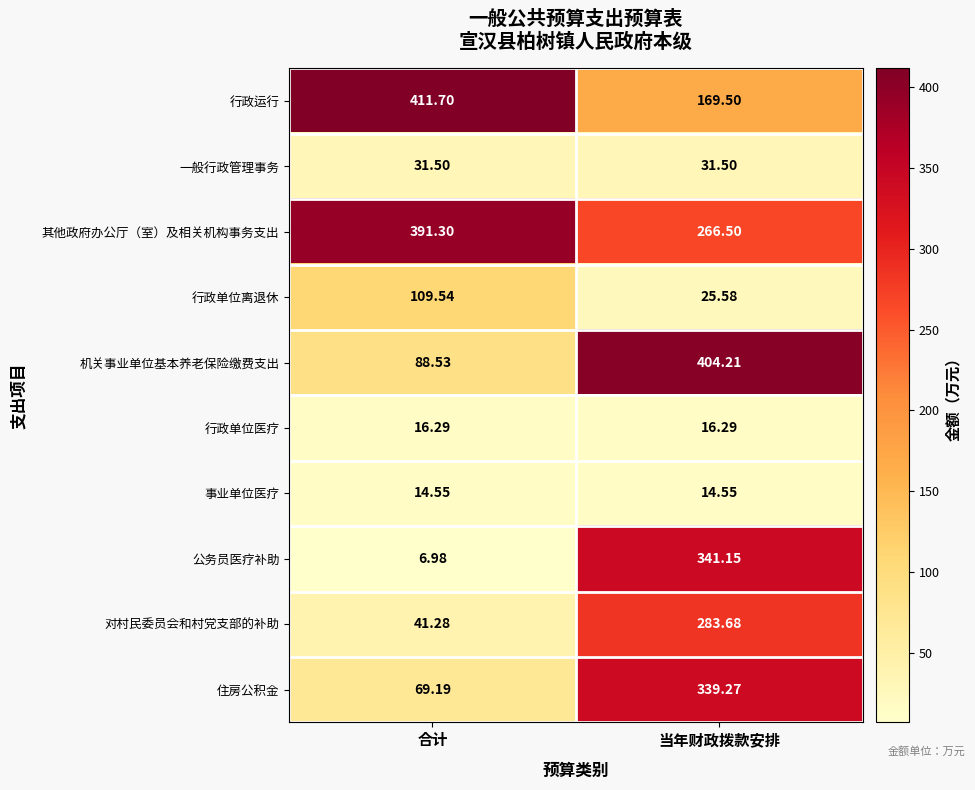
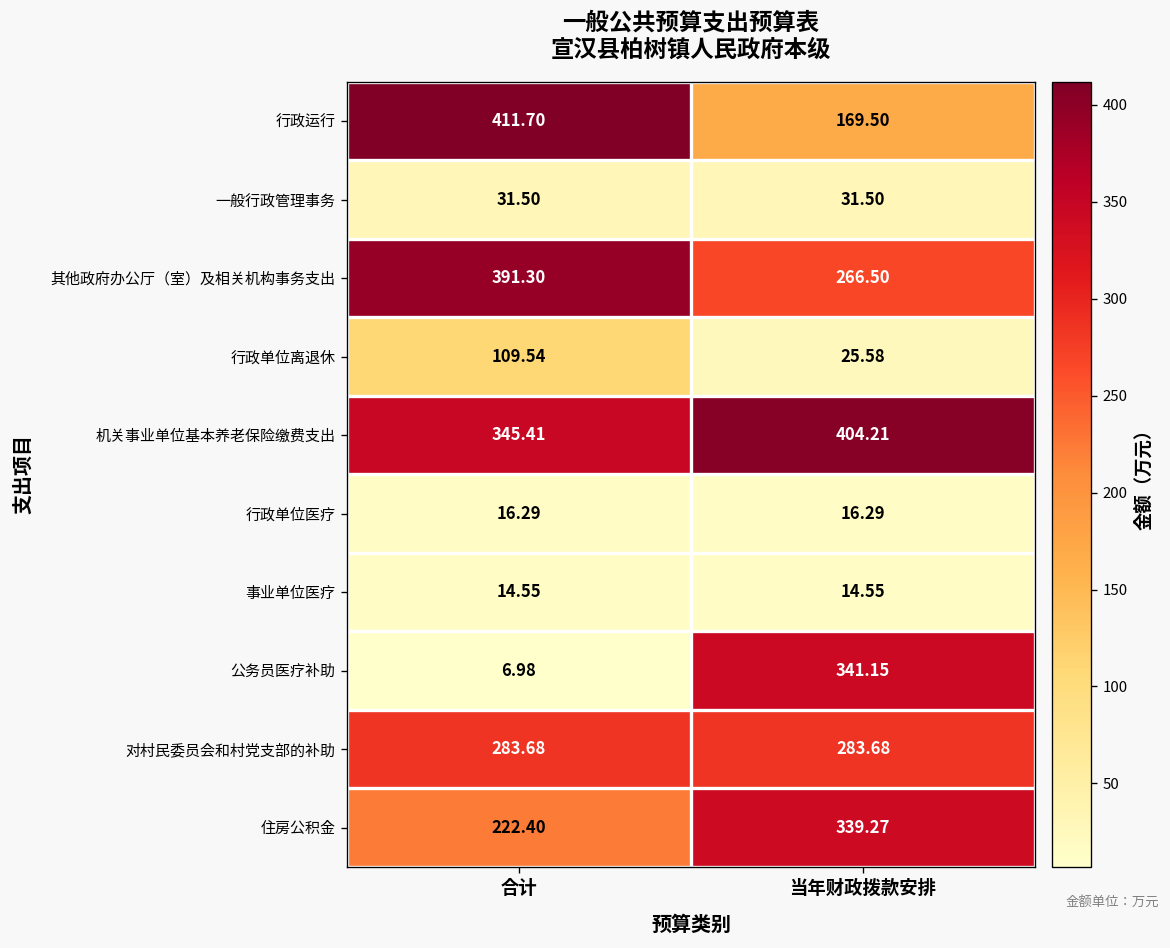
机关事业单位基本养老保险缴费支出, 合计: 88.53 -> 345.41
对村民委员会和村党支部的补助, 合计: 41.28 -> 283.68
住房公积金, 合计: 69.19 -> 222.40
